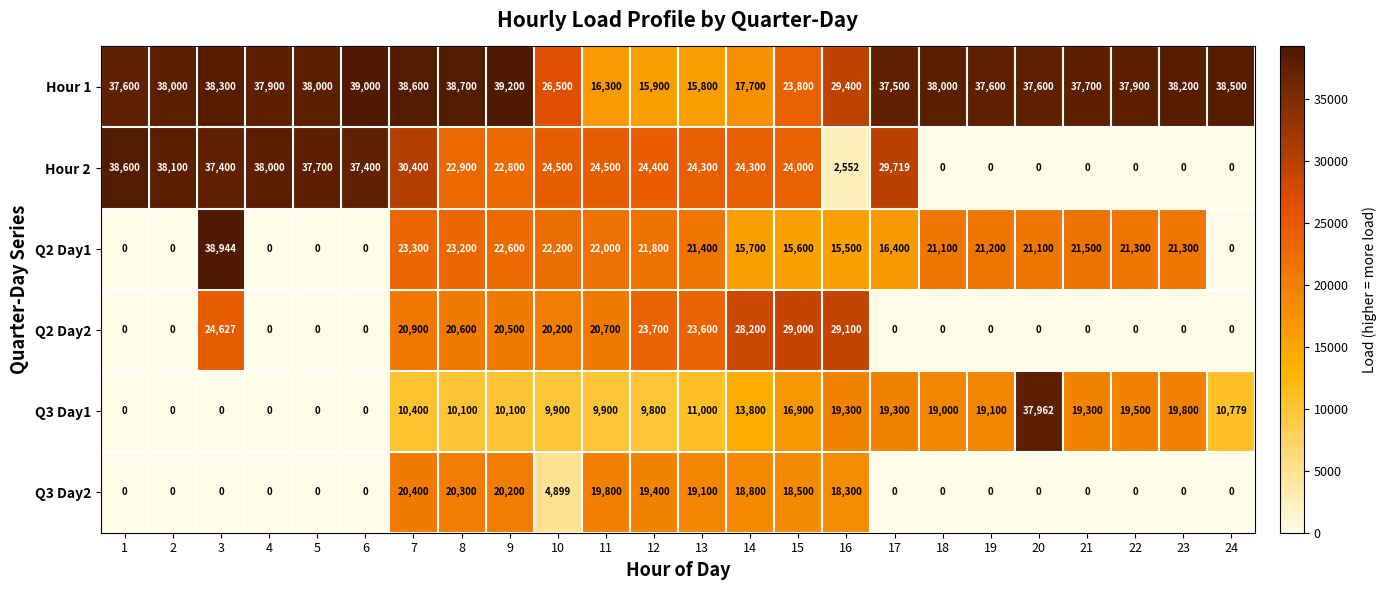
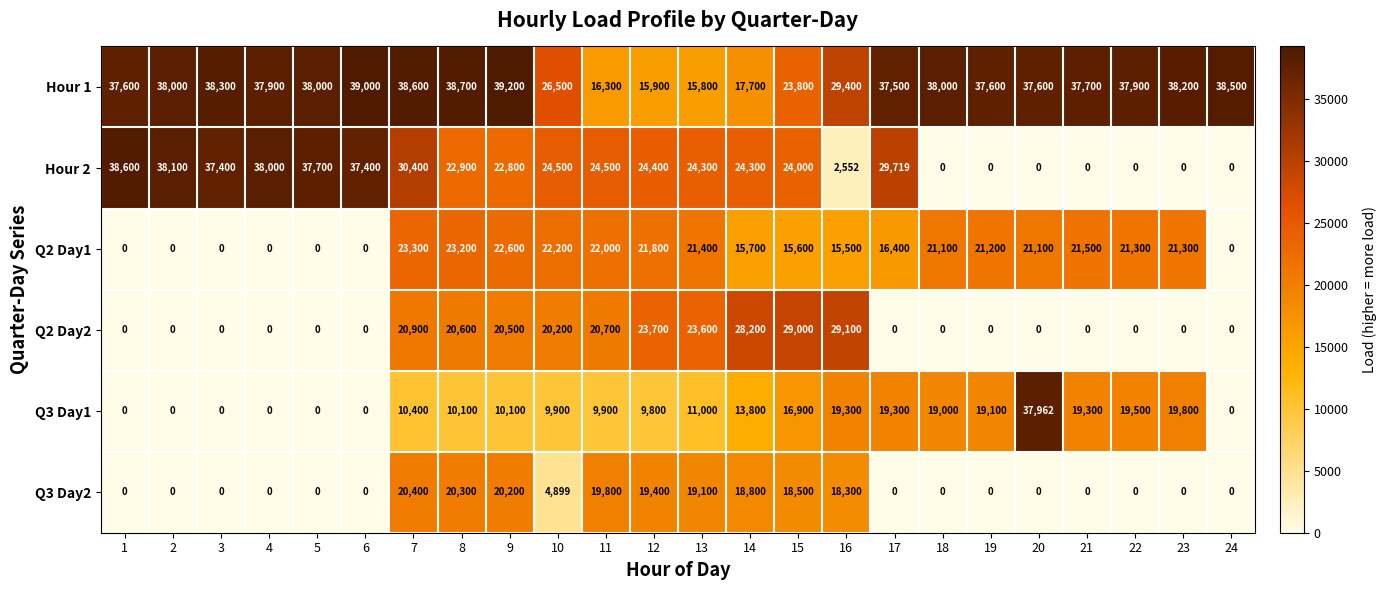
Q2 Day1, 3: 38,944 -> 0
Q2 Day2, 3: 24,627 -> 0
Q3 Day1, 24: 10,779 -> 0
